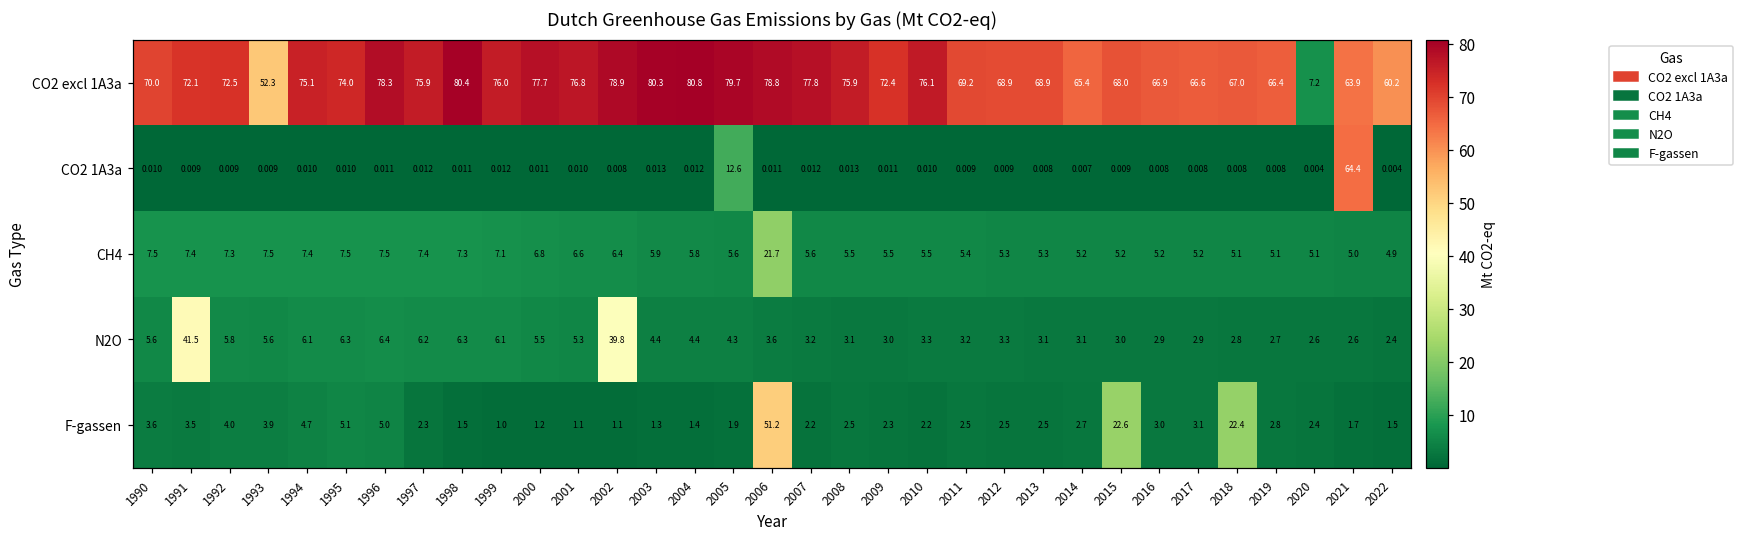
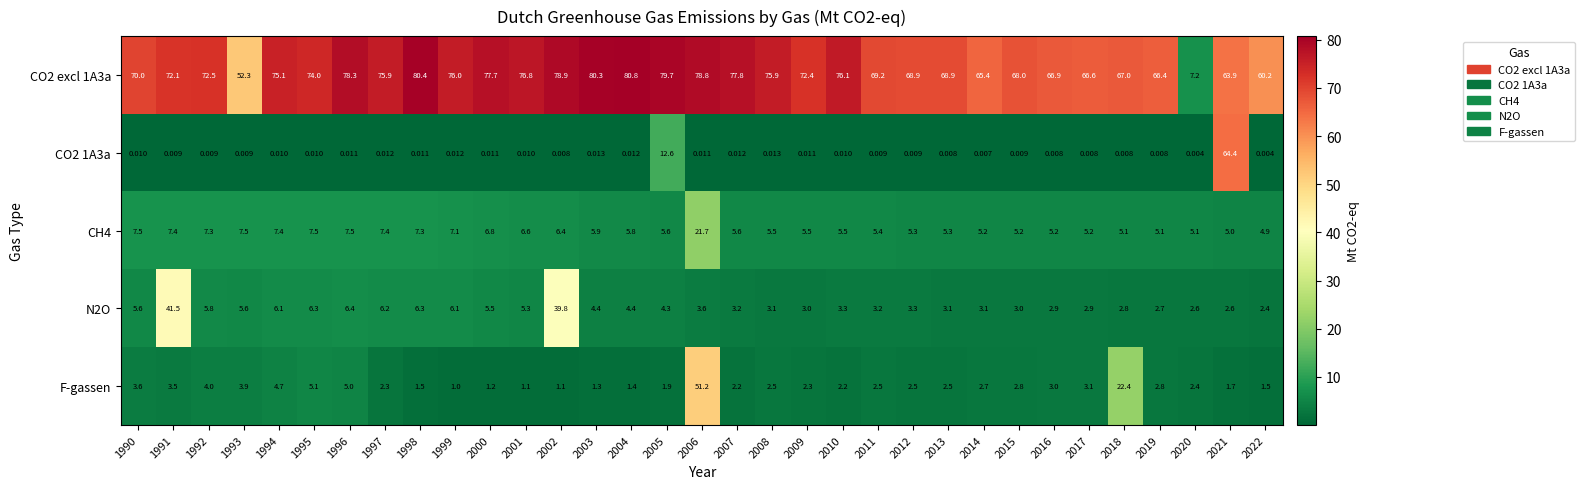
F-gassen, 2015: 22.6 -> 2.8
